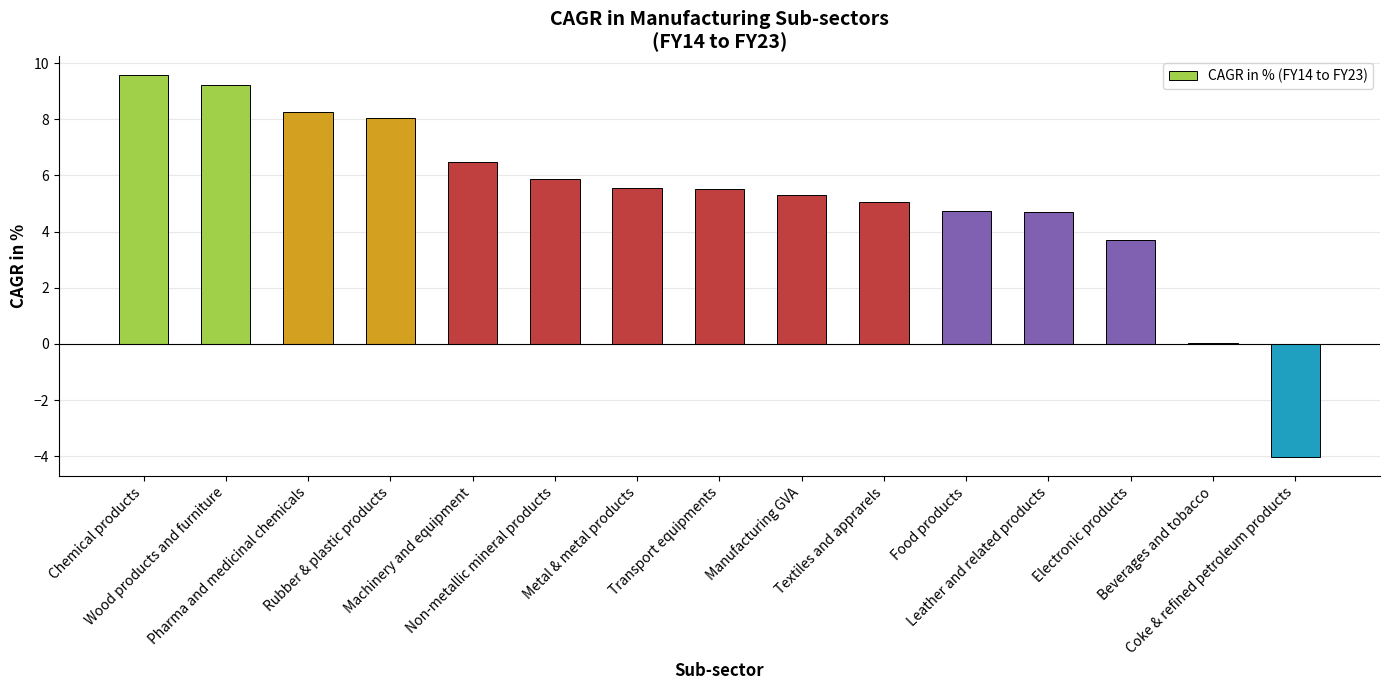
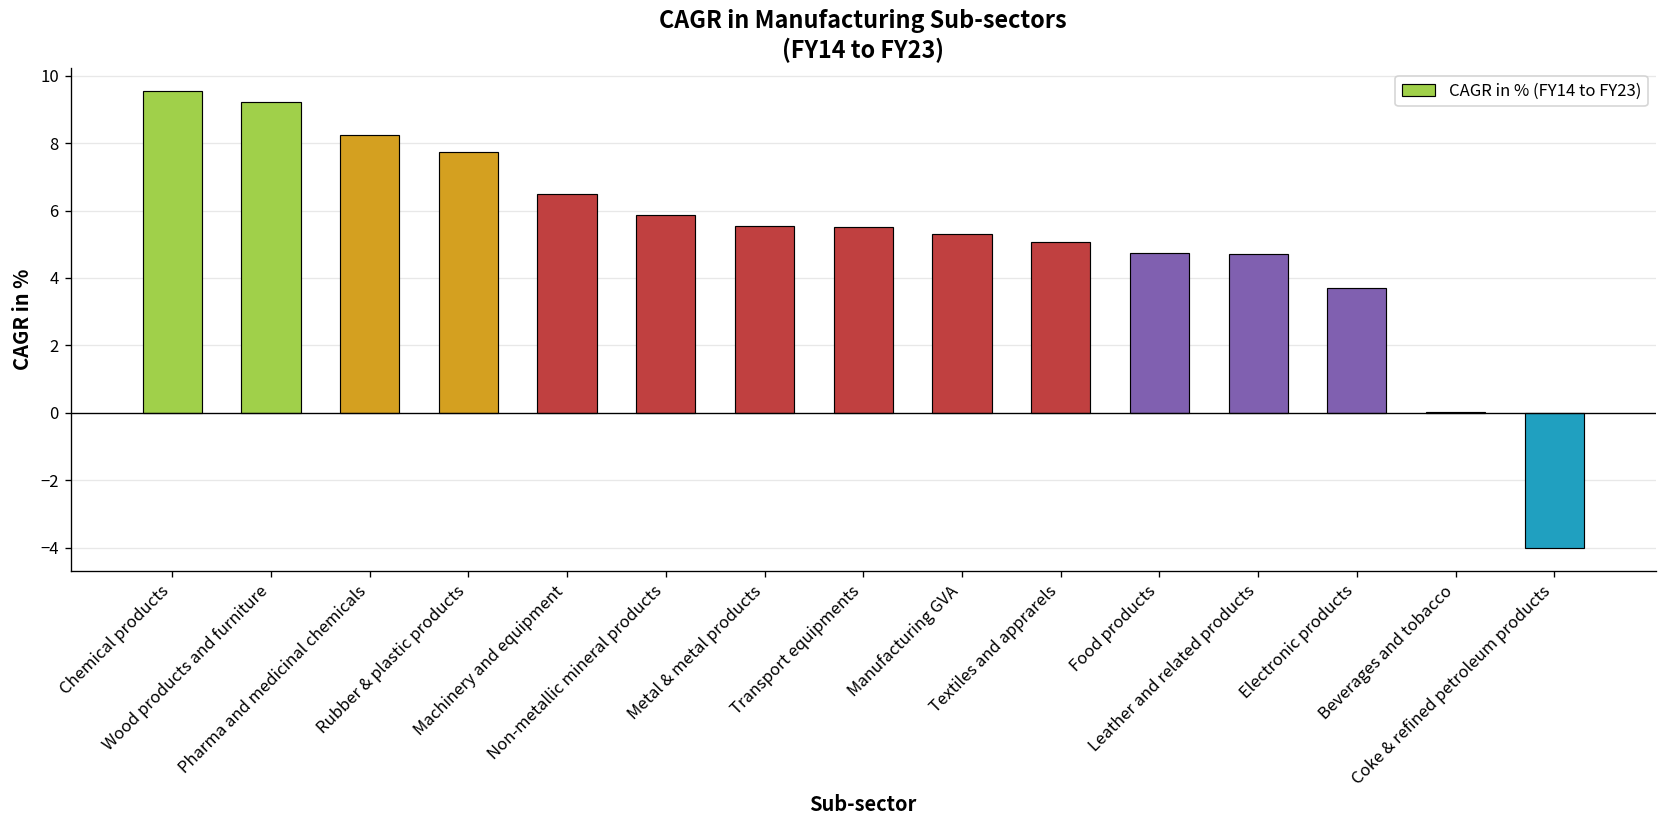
Rubber & plastic products: 8.0 -> 7.7
